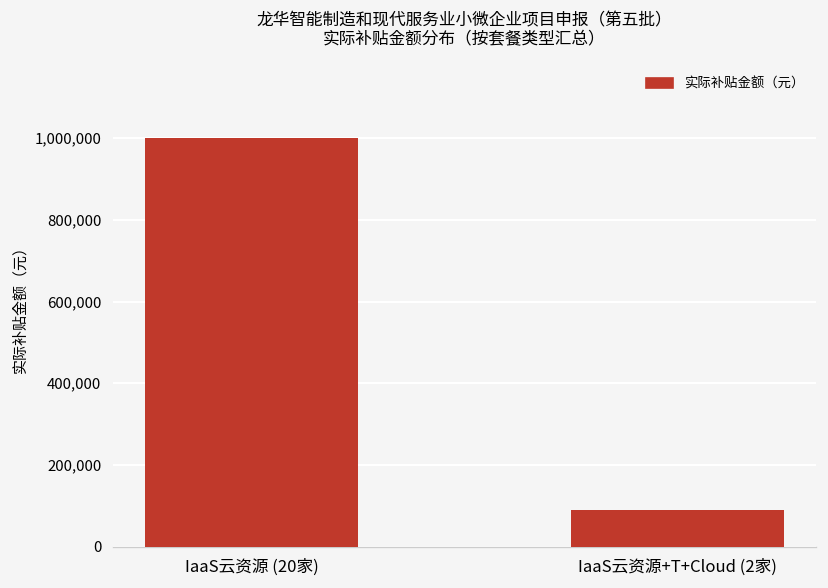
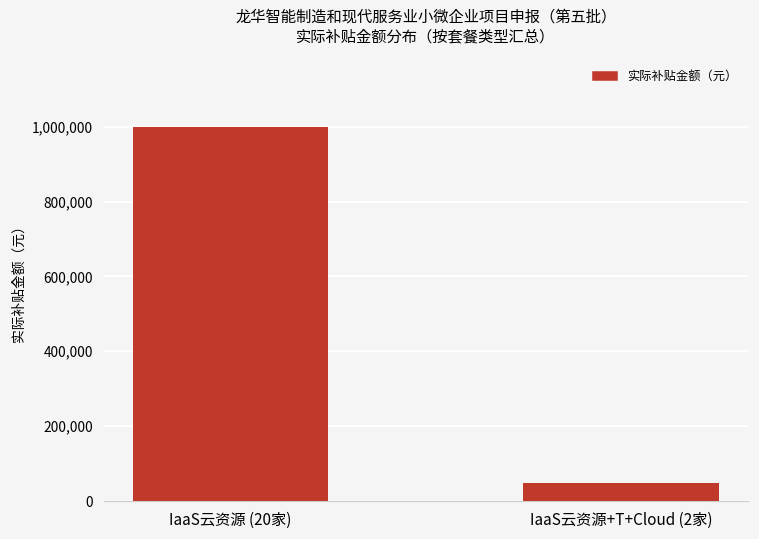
IaaS云资源+T+Cloud (2家): 90,000 -> 50,000
